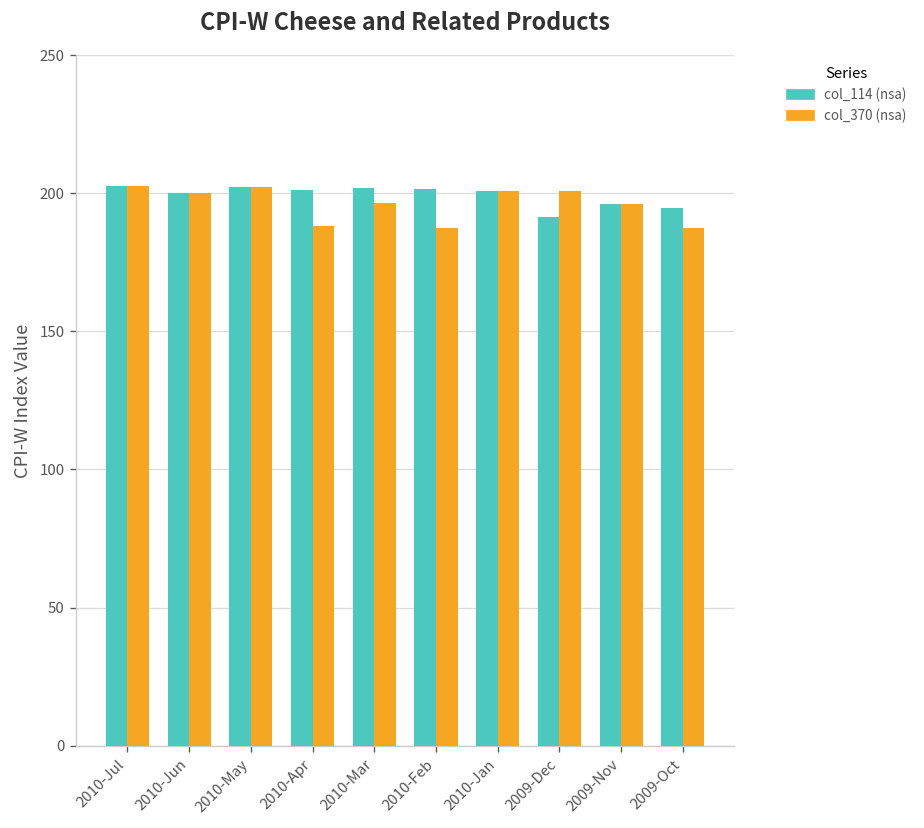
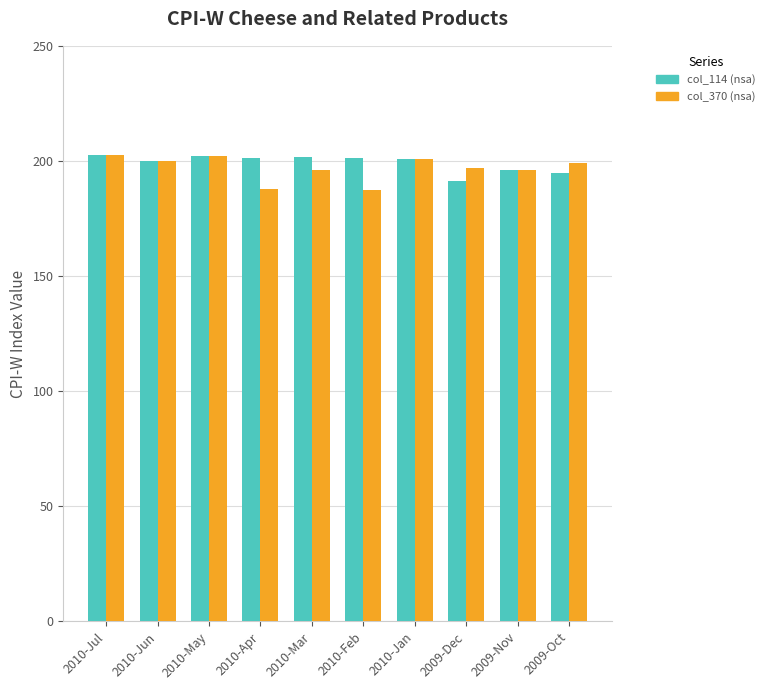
col_370 (nsa), 2009-Dec: 201 -> 197
col_370 (nsa), 2009-Oct: 187 -> 199
